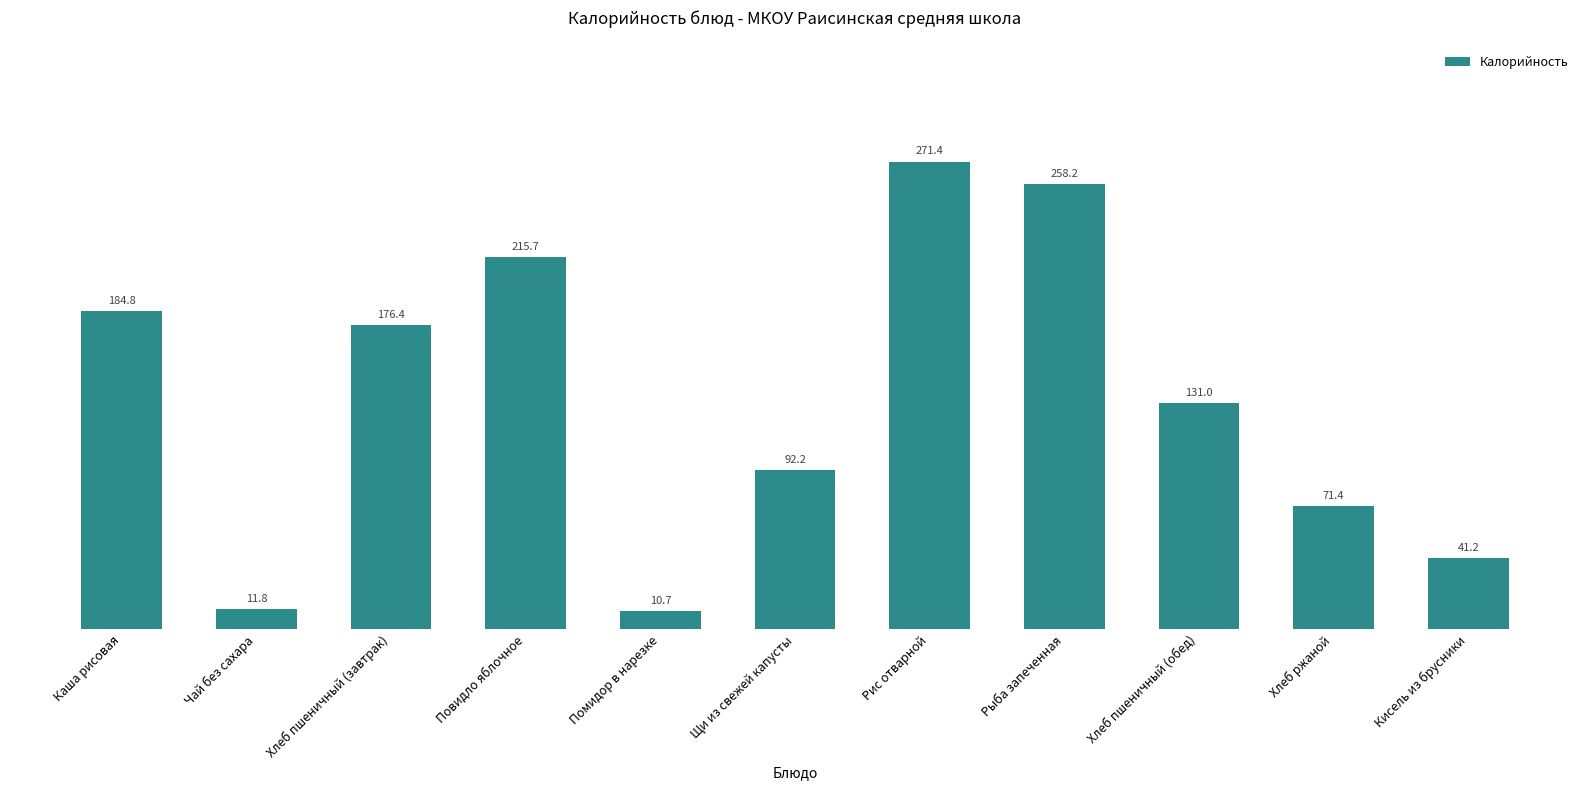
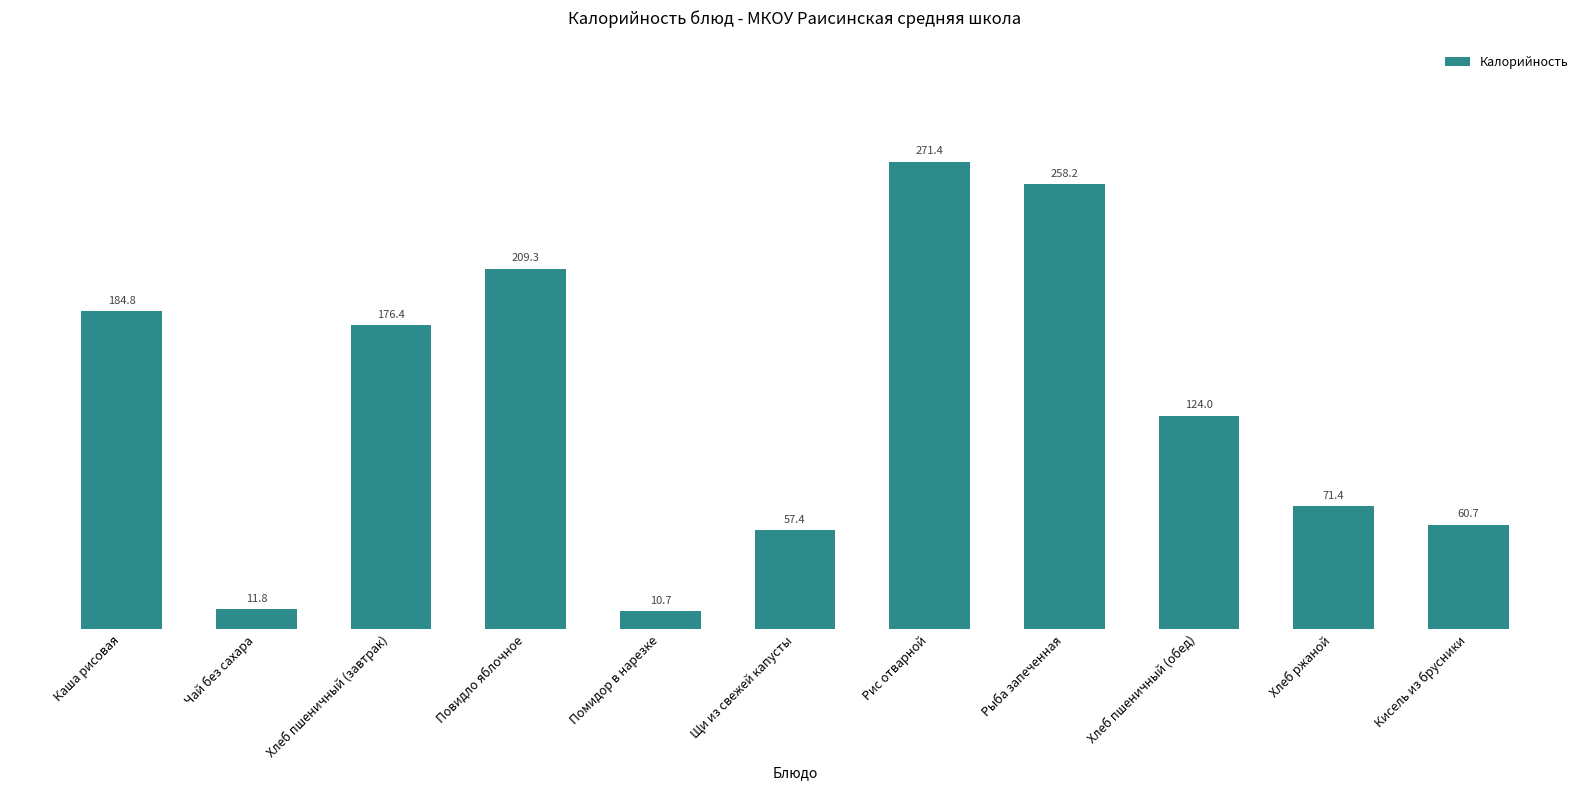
Повидло яблочное: 215.7 -> 209.3
Щи из свежей капусты: 92.2 -> 57.4
Хлеб пшеничный (обед): 131.0 -> 124.0
Кисель из брусники: 41.2 -> 60.7
